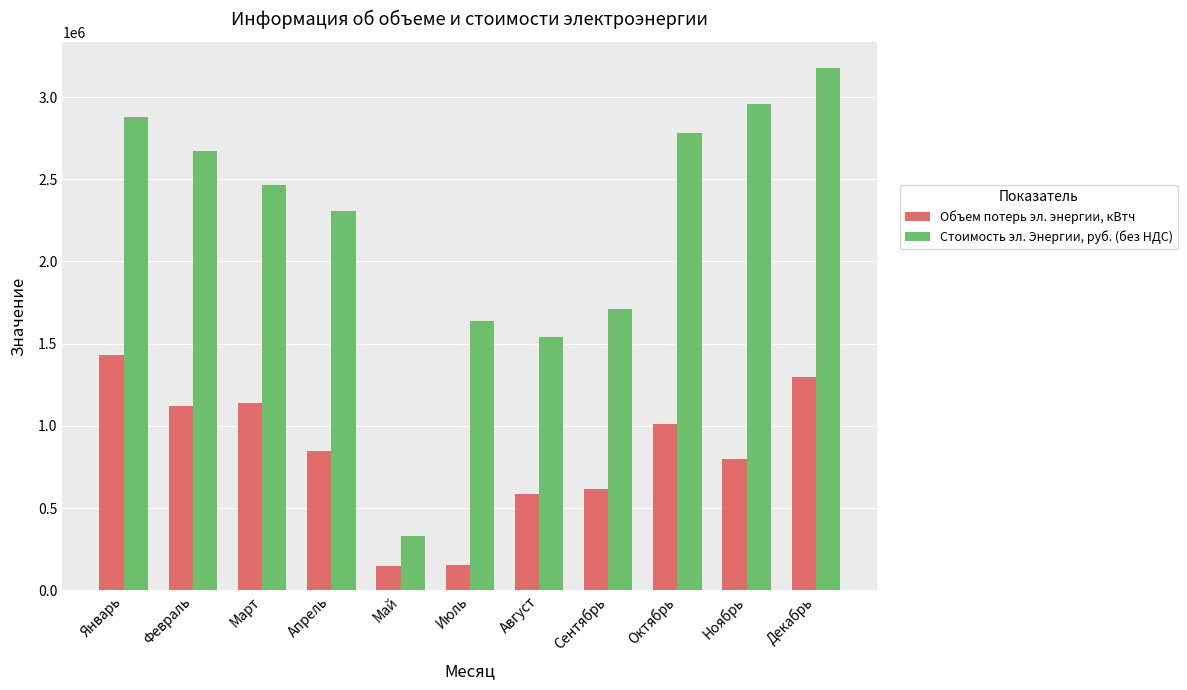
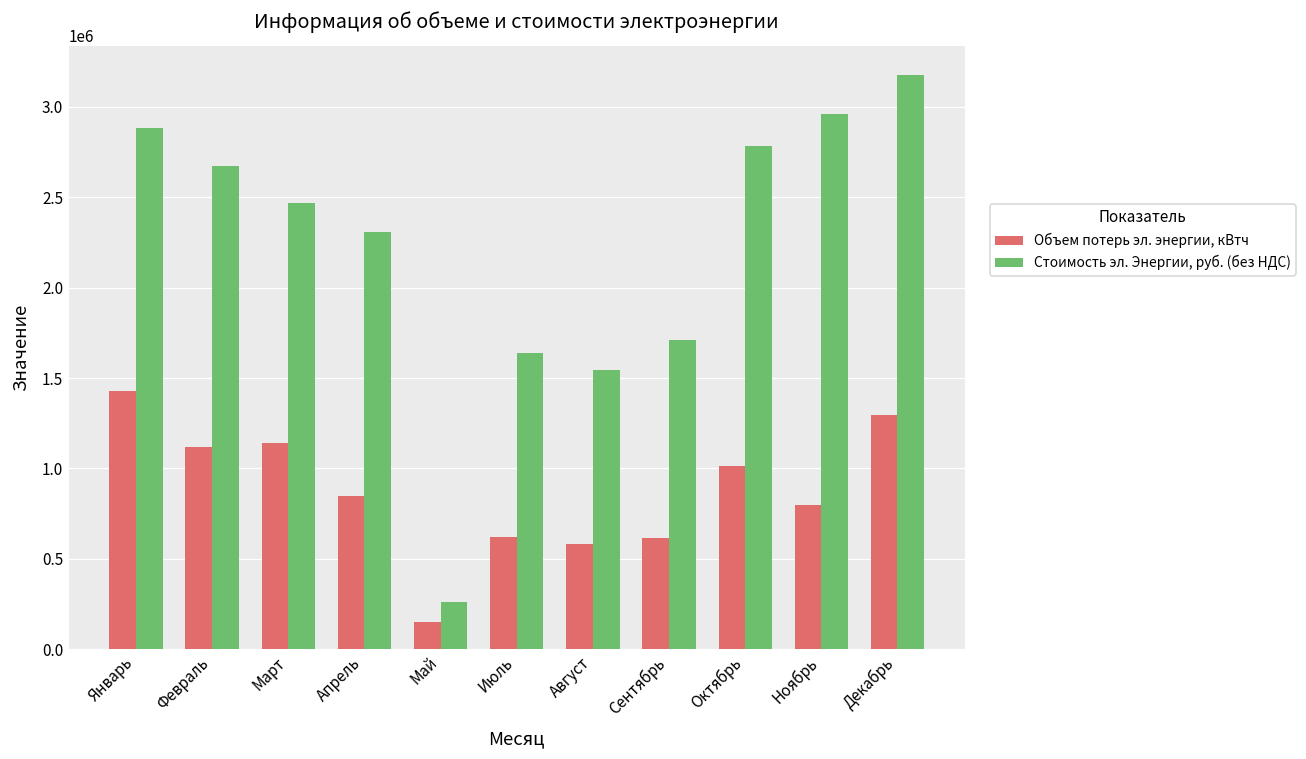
Стоимость эл. Энергии, руб. (без НДС), Май: 330000 -> 260000
Объем потерь эл. энергии, кВтч, Июль: 150000 -> 620000
